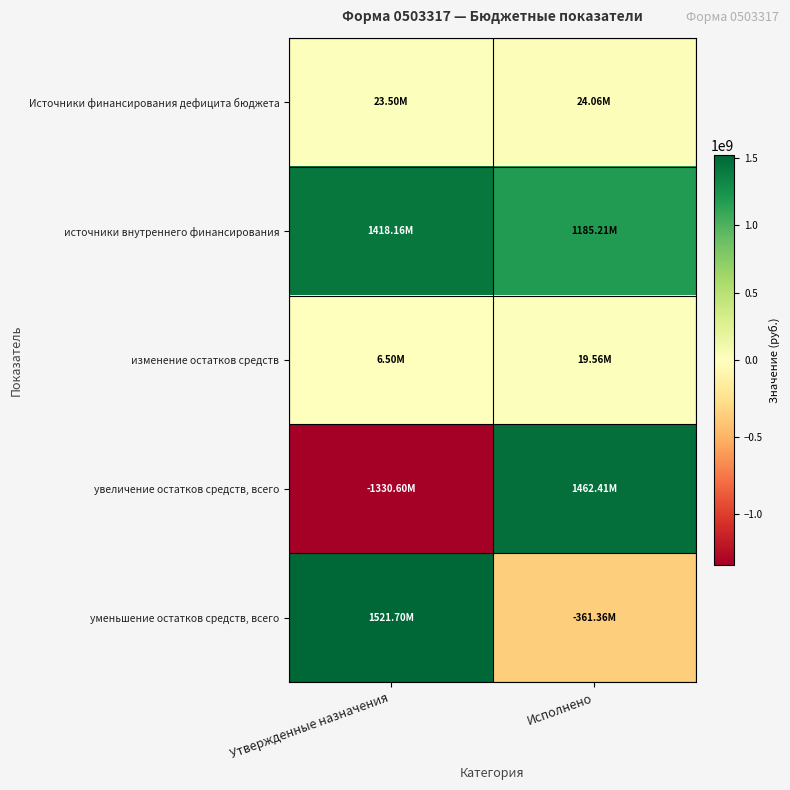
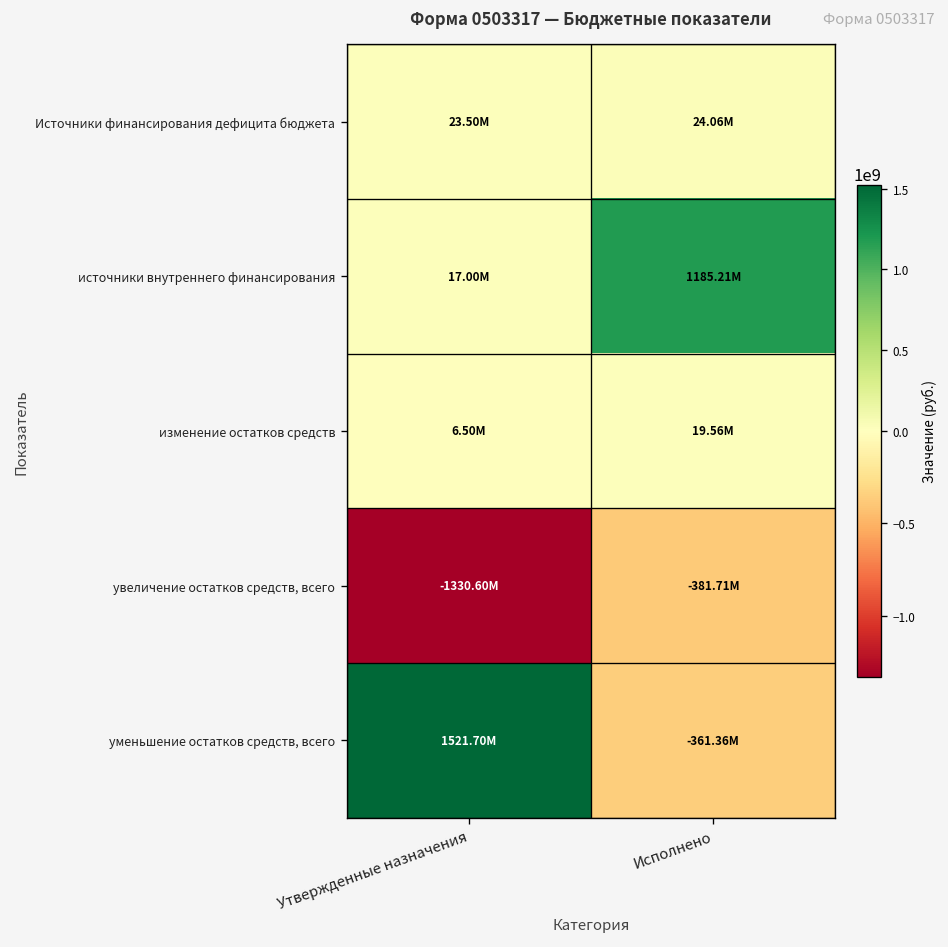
источники внутреннего финансирования, Утвержденные назначения: 1418.16M -> 17.00M
увеличение остатков средств, всего, Исполнено: 1462.41M -> -381.71M
